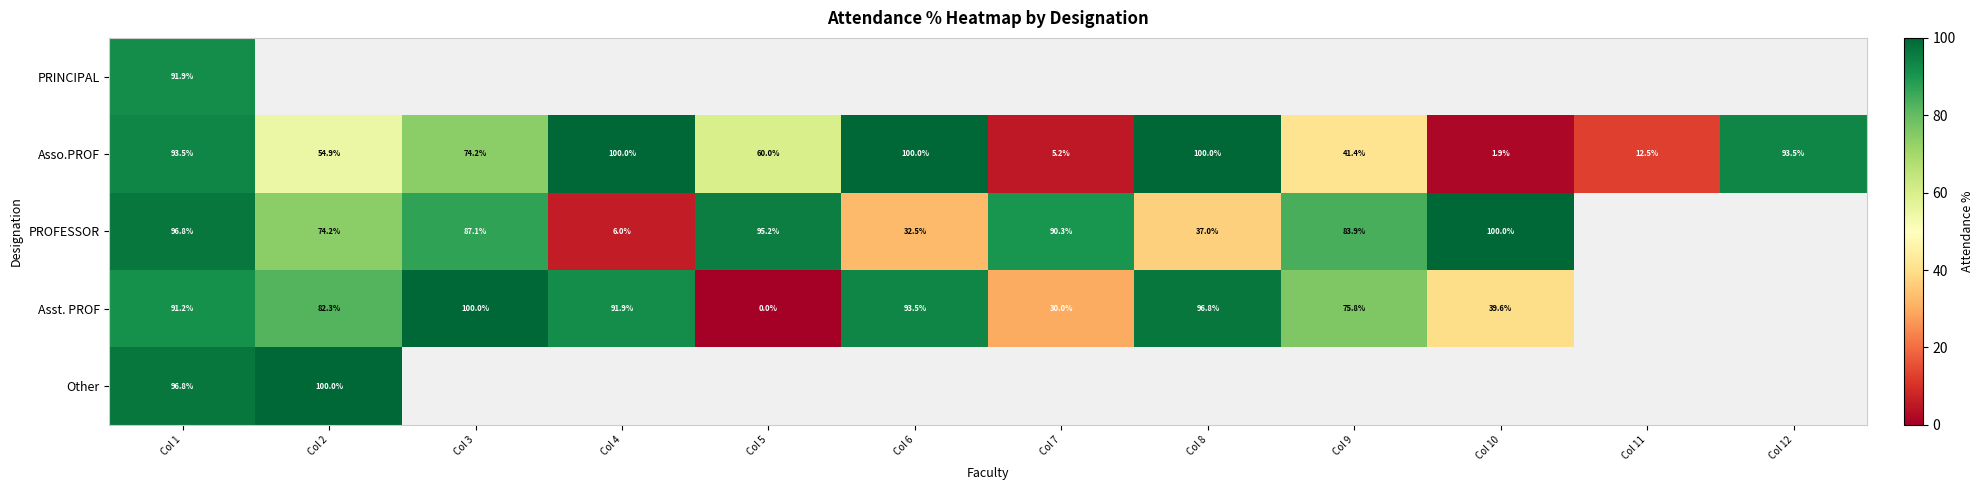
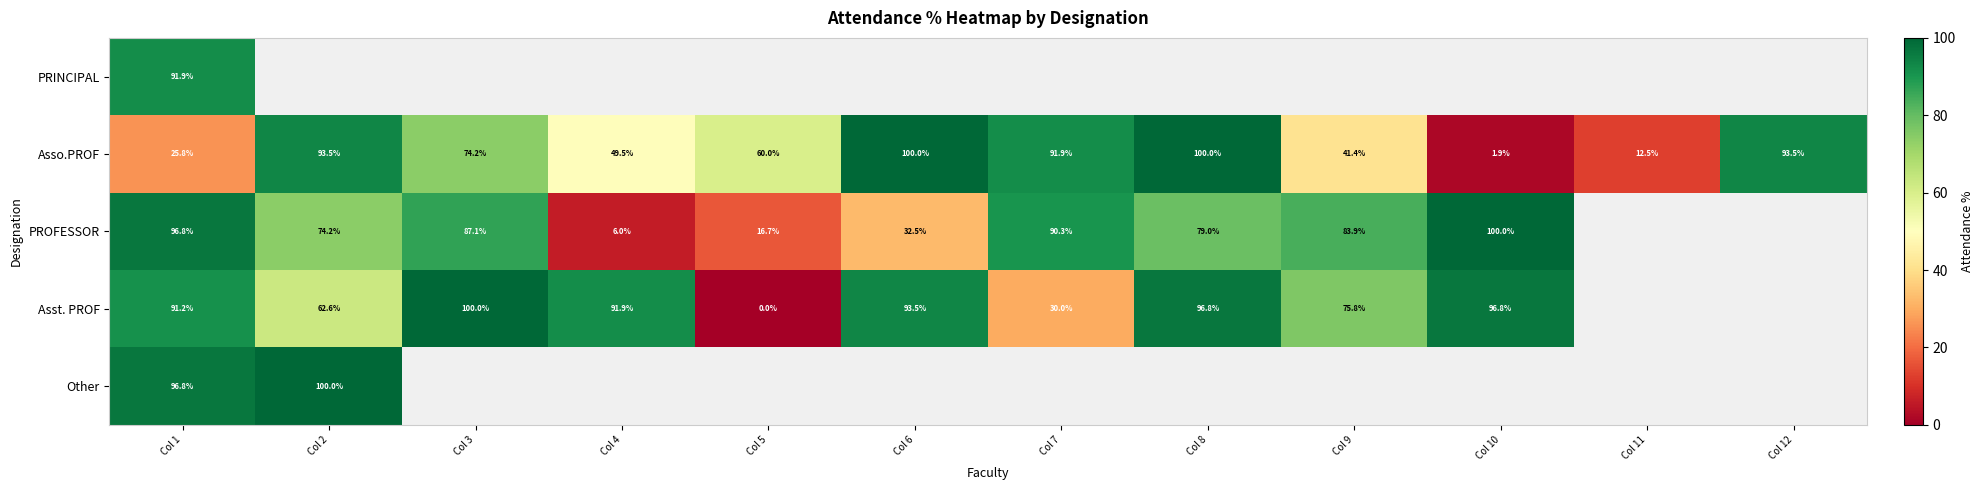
Asso.PROF, Col 1: 93.5% -> 25.8%
Asso.PROF, Col 2: 54.9% -> 93.5%
Asso.PROF, Col 4: 100.0% -> 49.5%
Asso.PROF, Col 7: 5.2% -> 91.9%
PROFESSOR, Col 5: 95.2% -> 16.7%
PROFESSOR, Col 8: 37.0% -> 79.0%
Asst. PROF, Col 2: 82.3% -> 62.6%
Asst. PROF, Col 10: 39.6% -> 96.8%
